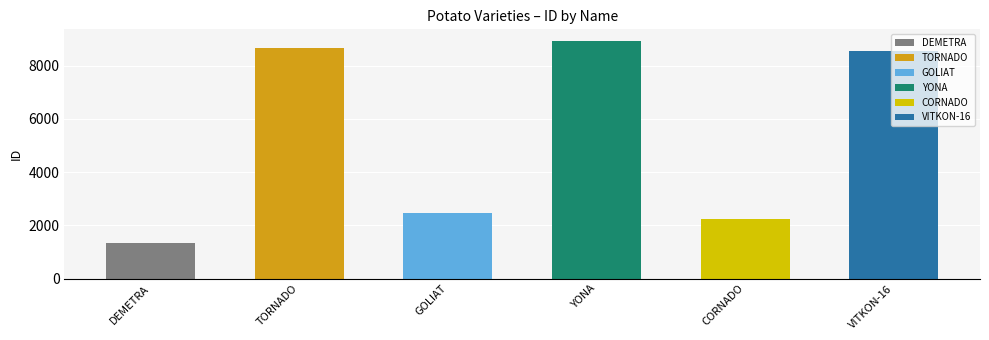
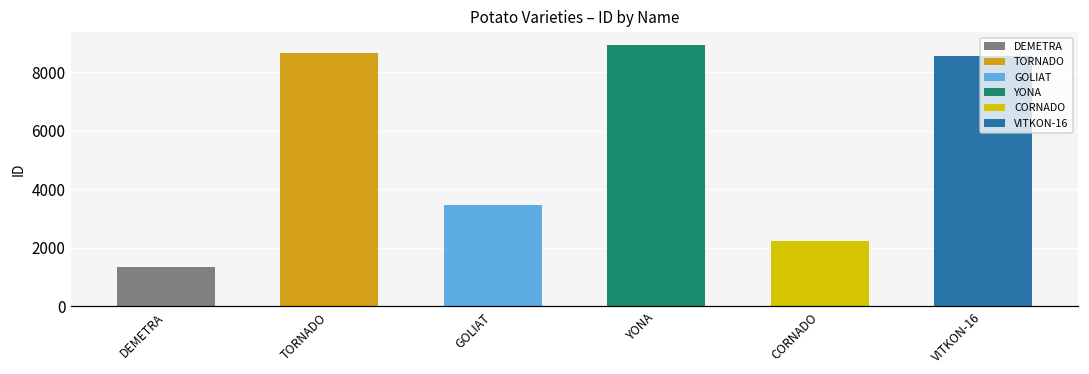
GOLIAT: 2500 -> 3500
